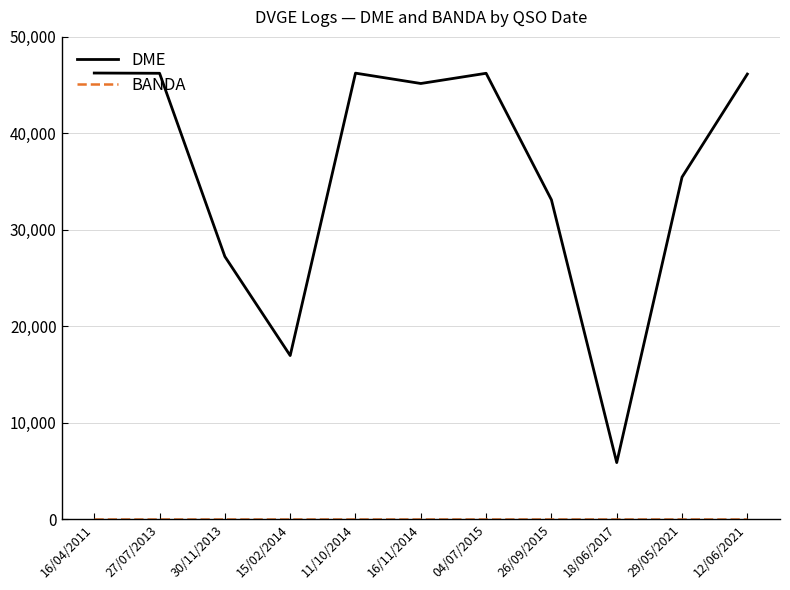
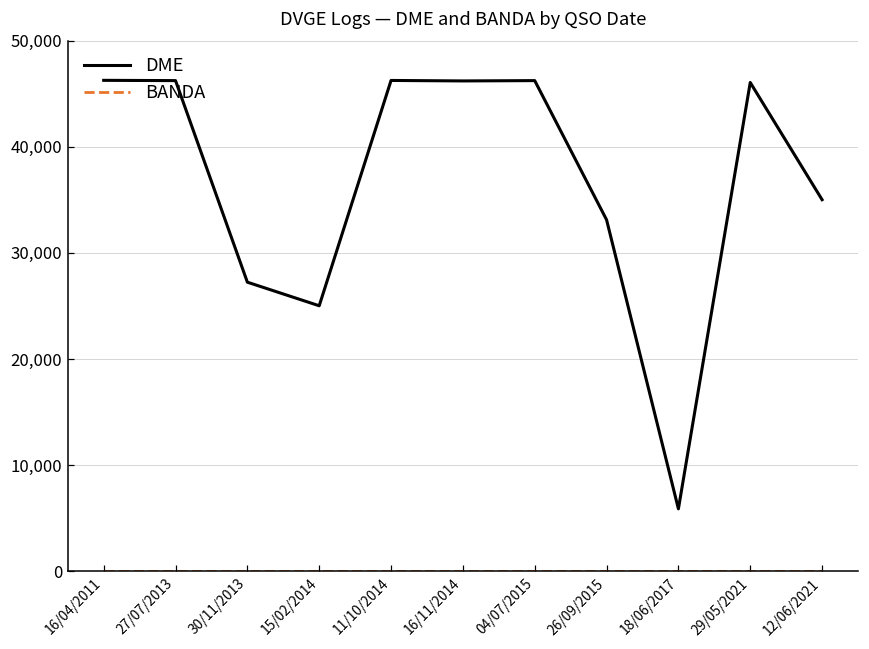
DME, 15/02/2014: 17,000 -> 25,000
DME, 16/11/2014: 45,000 -> 46,000
DME, 29/05/2021: 35,000 -> 46,000
DME, 12/06/2021: 46,000 -> 35,000
